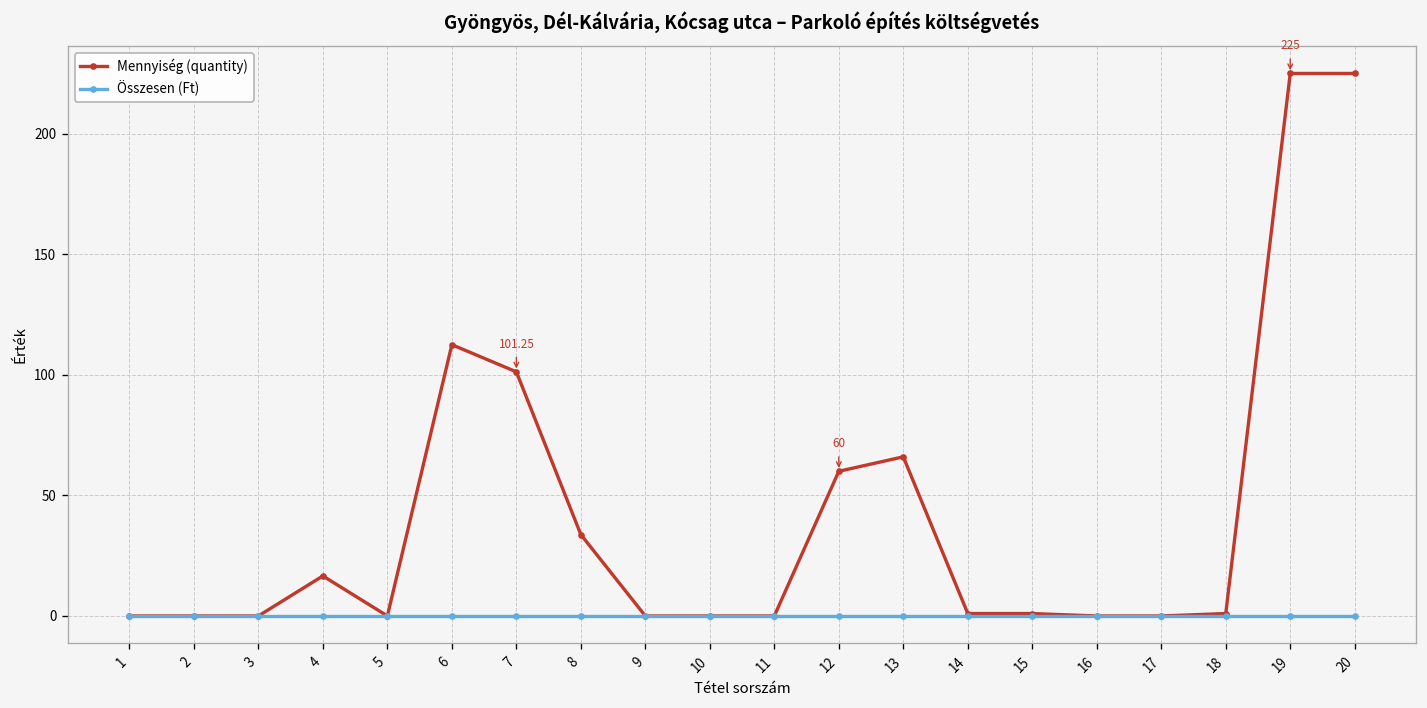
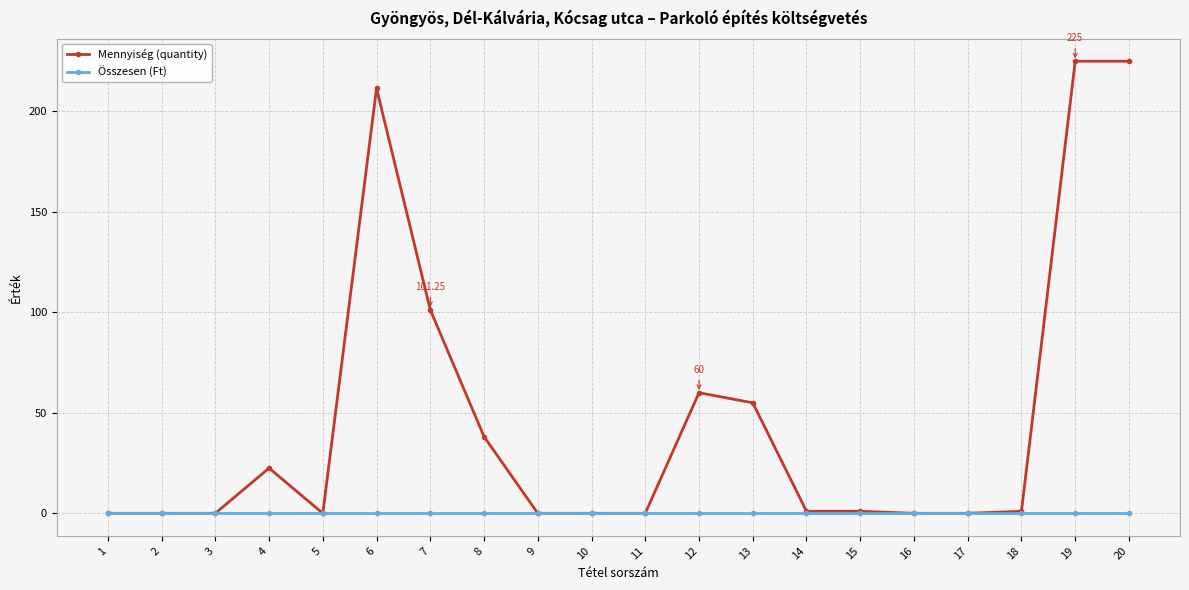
Mennyiség (quantity), 4: 17 -> 23
Mennyiség (quantity), 6: 113 -> 212
Mennyiség (quantity), 8: 34 -> 38
Mennyiség (quantity), 13: 66 -> 55
